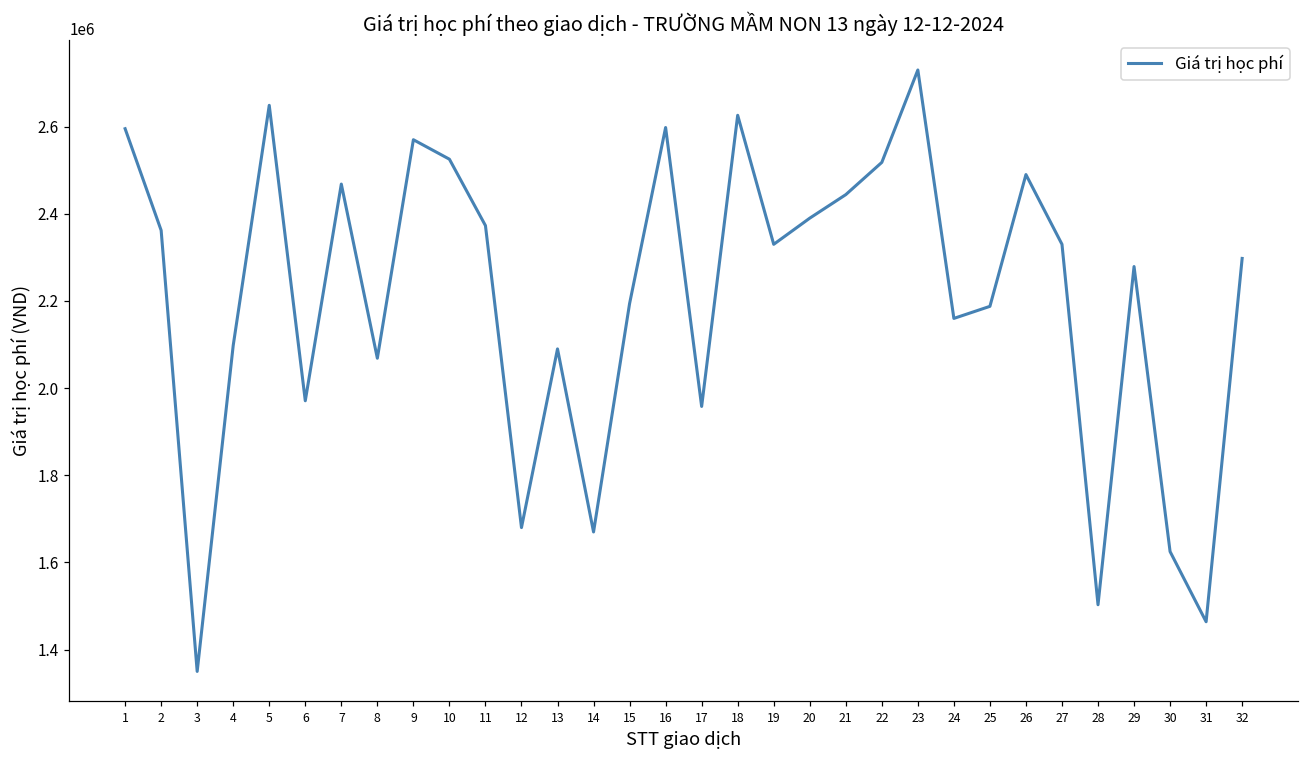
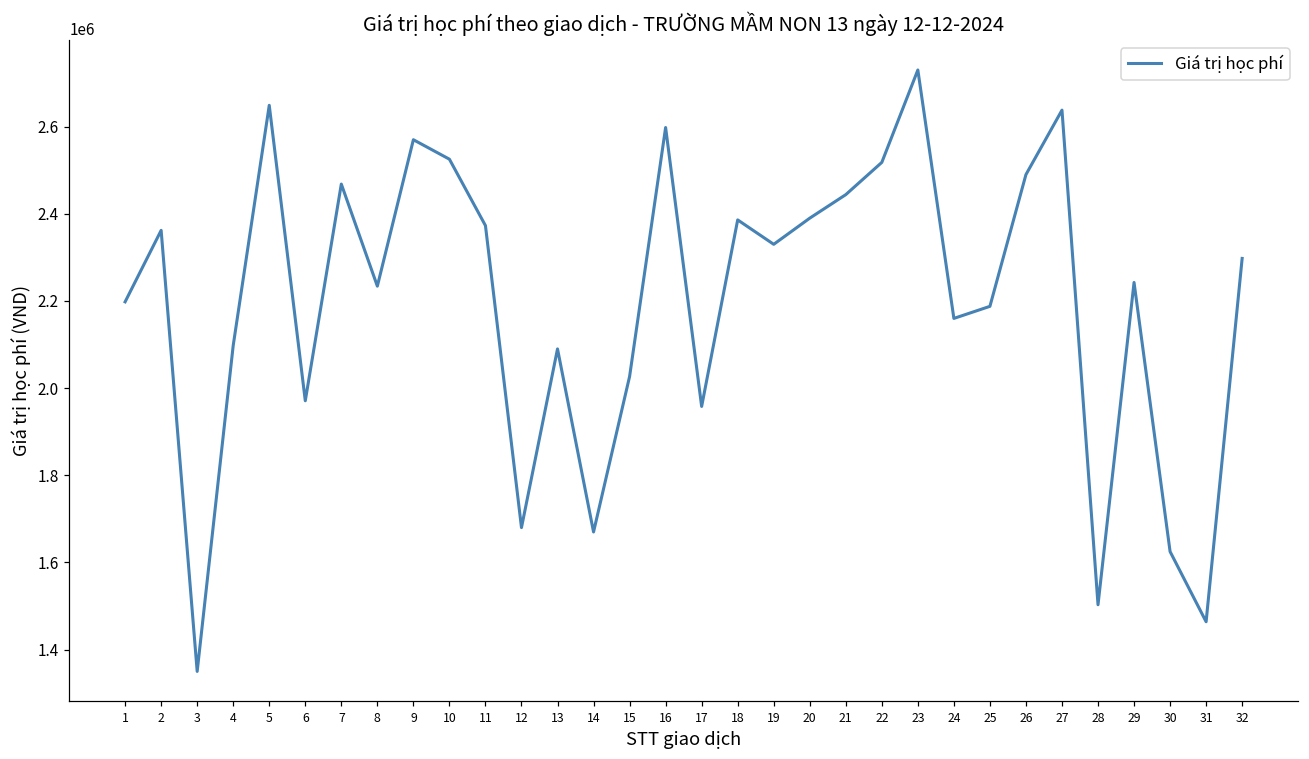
1: 2600000 -> 2200000
8: 2070000 -> 2230000
15: 2190000 -> 2030000
18: 2630000 -> 2390000
27: 2330000 -> 2640000
29: 2280000 -> 2240000
